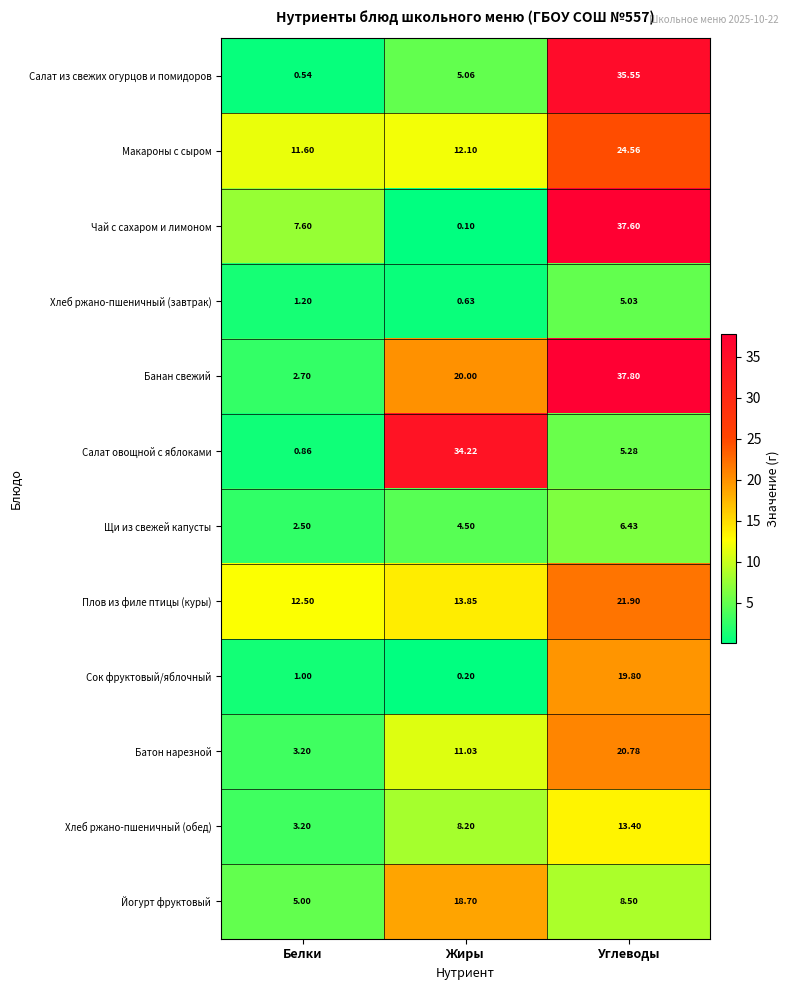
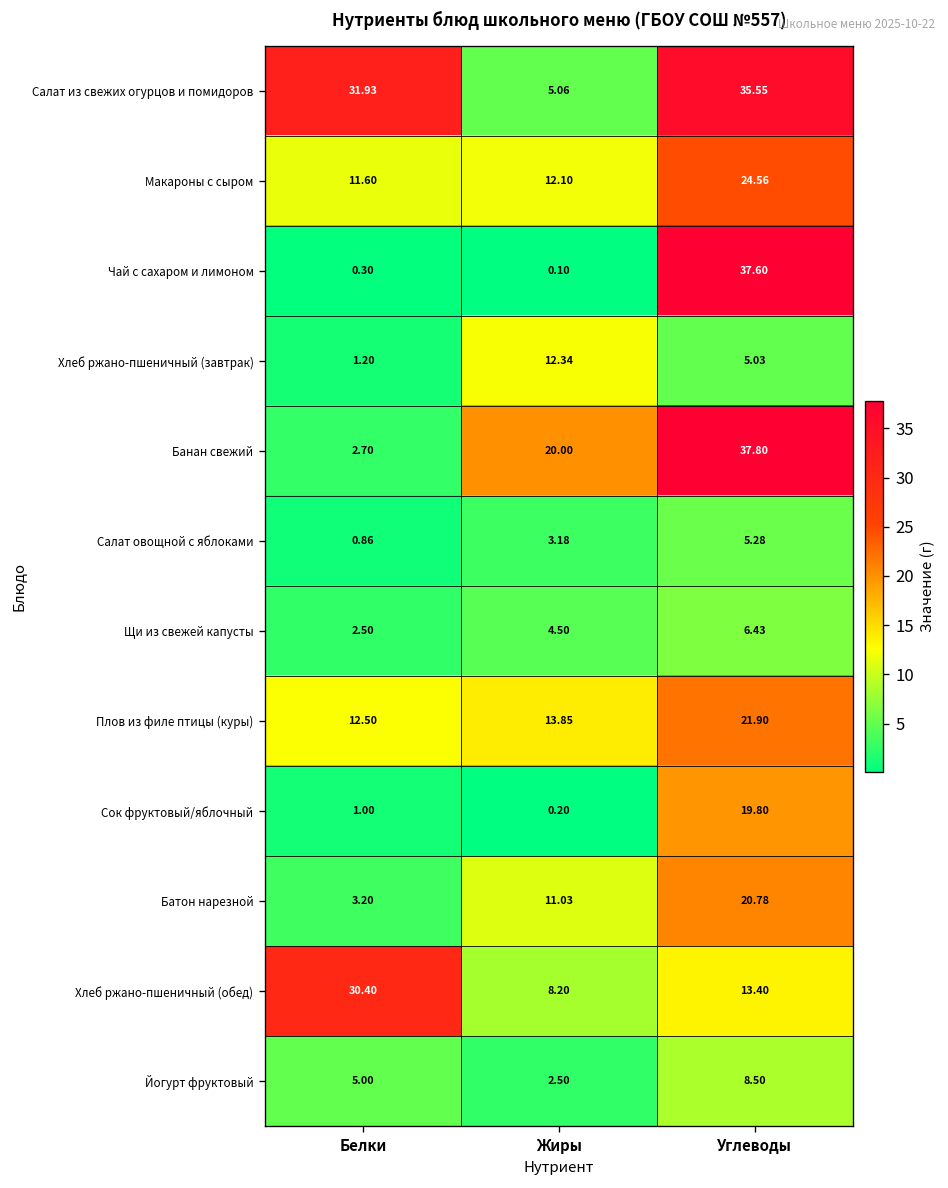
Салат из свежих огурцов и помидоров, Белки: 0.54 -> 31.93
Чай с сахаром и лимоном, Белки: 7.60 -> 0.30
Хлеб ржано-пшеничный (завтрак), Жиры: 0.63 -> 12.34
Салат овощной с яблоками, Жиры: 34.22 -> 3.18
Хлеб ржано-пшеничный (обед), Белки: 3.20 -> 30.40
Йогурт фруктовый, Жиры: 18.70 -> 2.50
